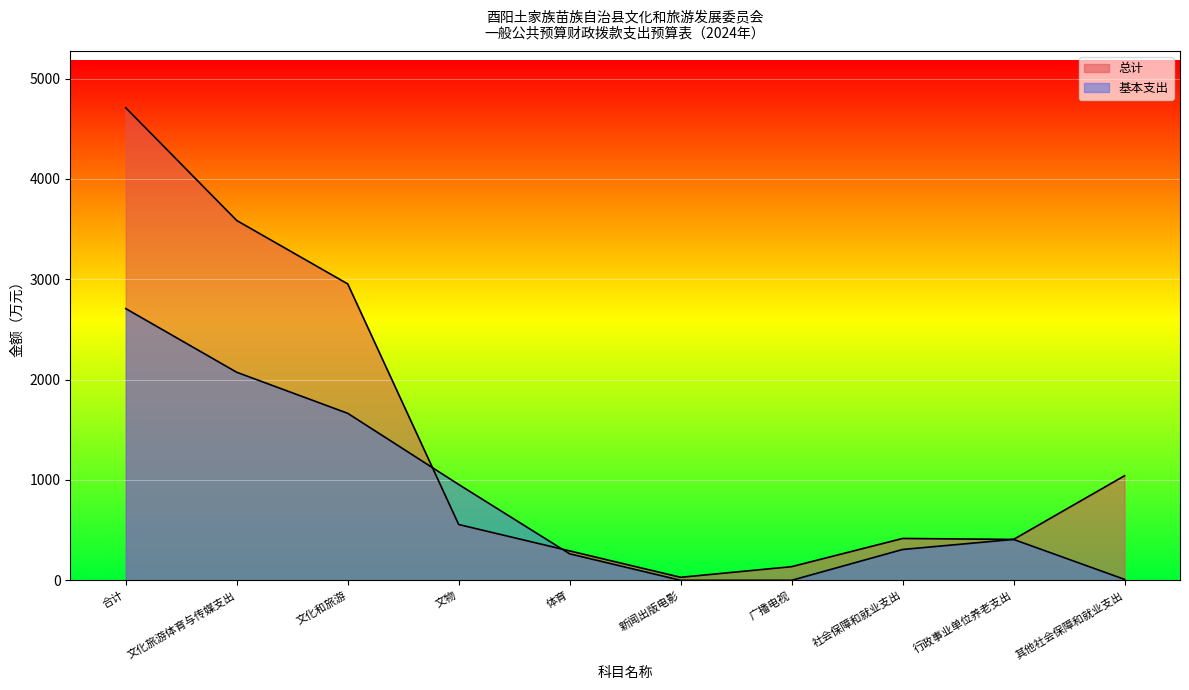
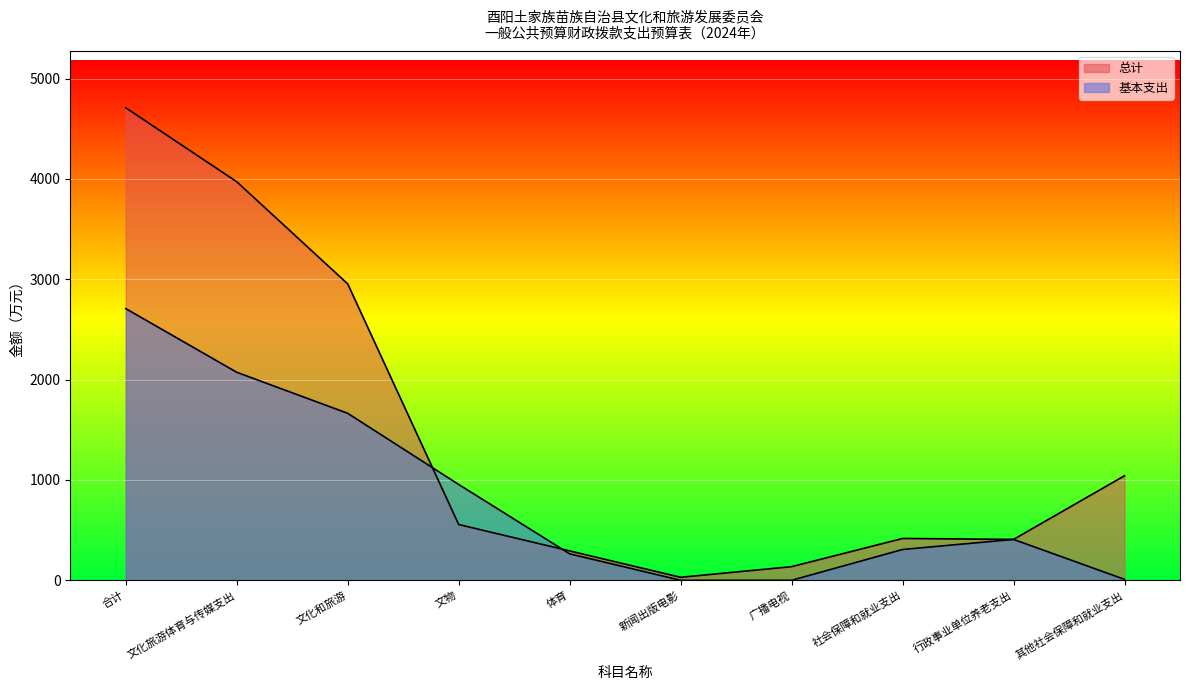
总计, 文化旅游体育与传媒支出: 3590 -> 3970
